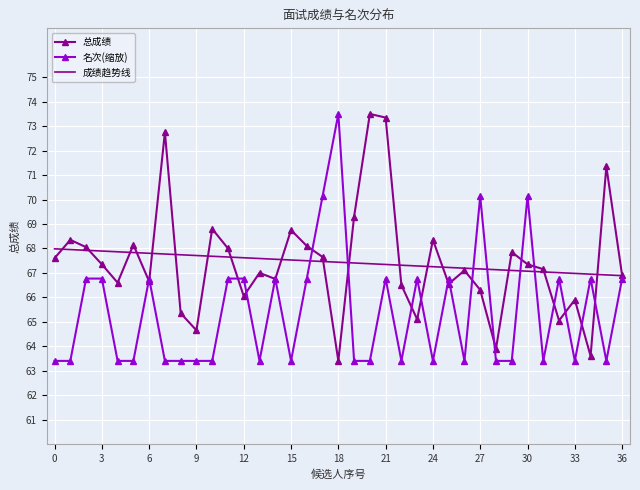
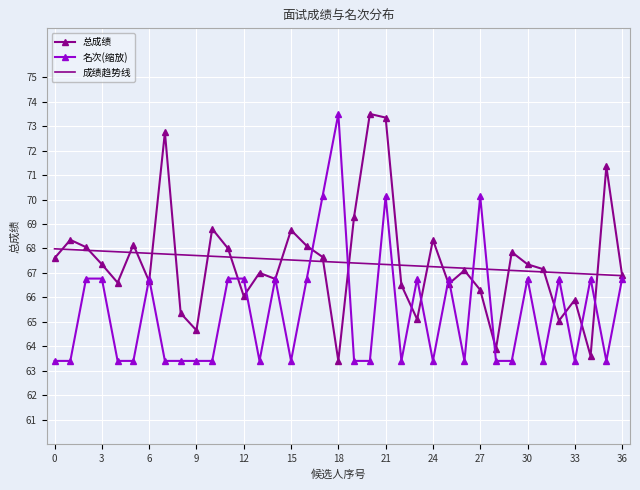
名次(缩放), 21: 66.8 -> 70.1
名次(缩放), 30: 70.1 -> 66.8
